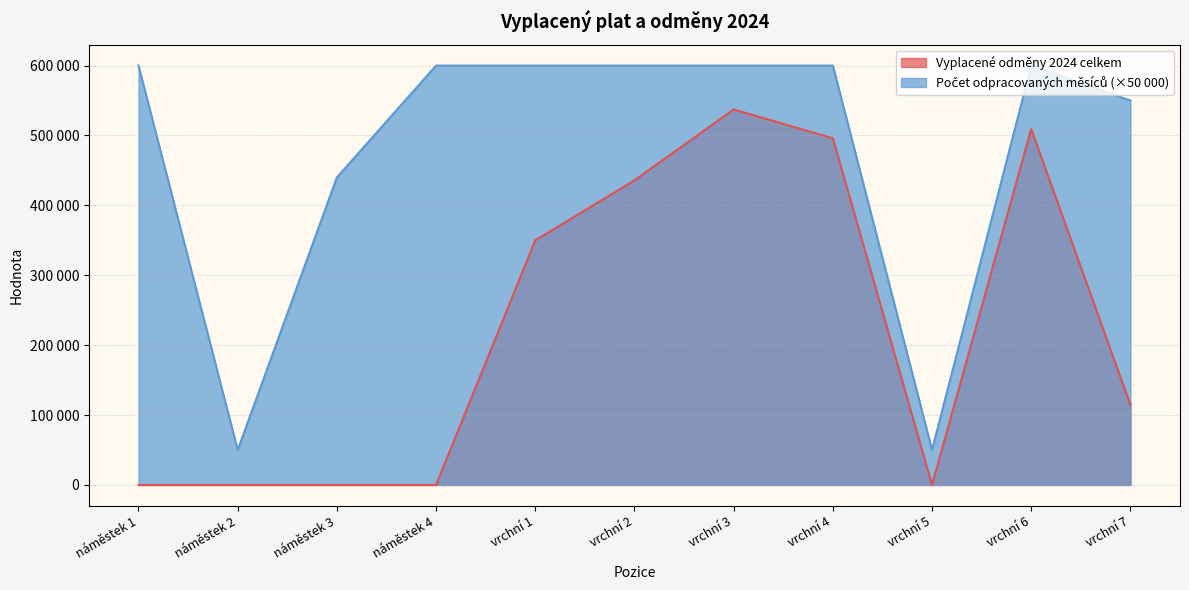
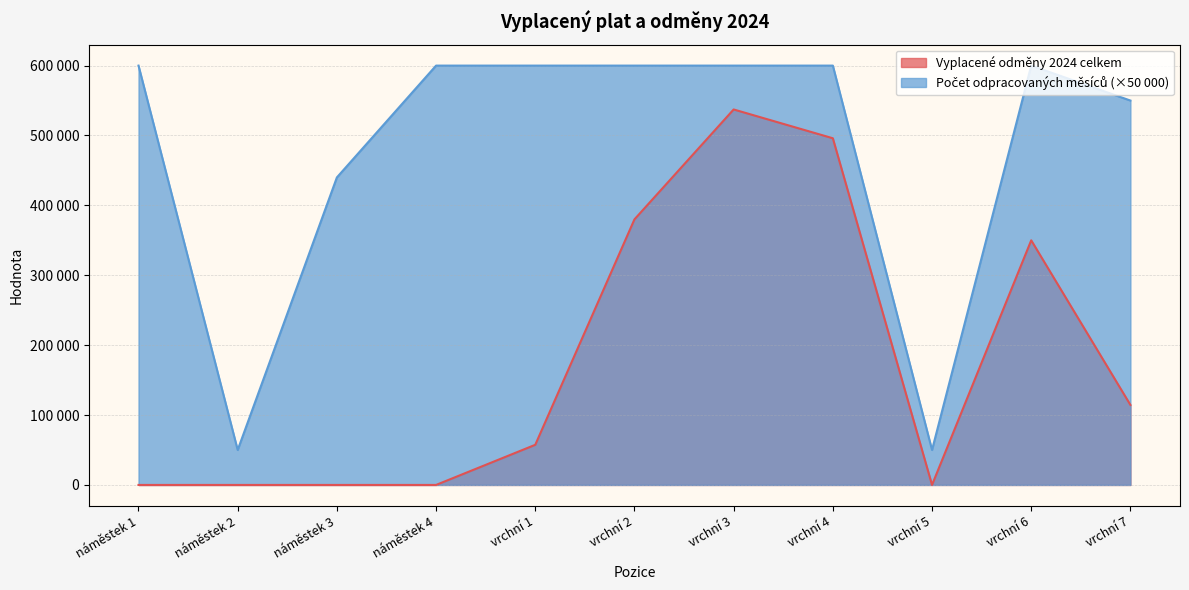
Vyplacené odměny 2024 celkem, vrchní 1: 350000 -> 60000
Vyplacené odměny 2024 celkem, vrchní 2: 440000 -> 380000
Vyplacené odměny 2024 celkem, vrchní 6: 510000 -> 350000
